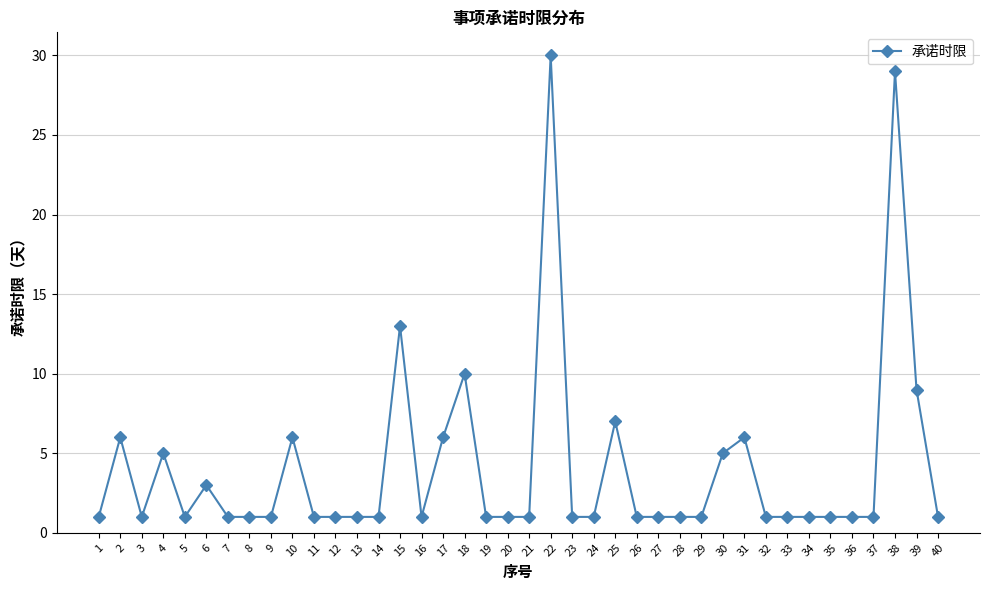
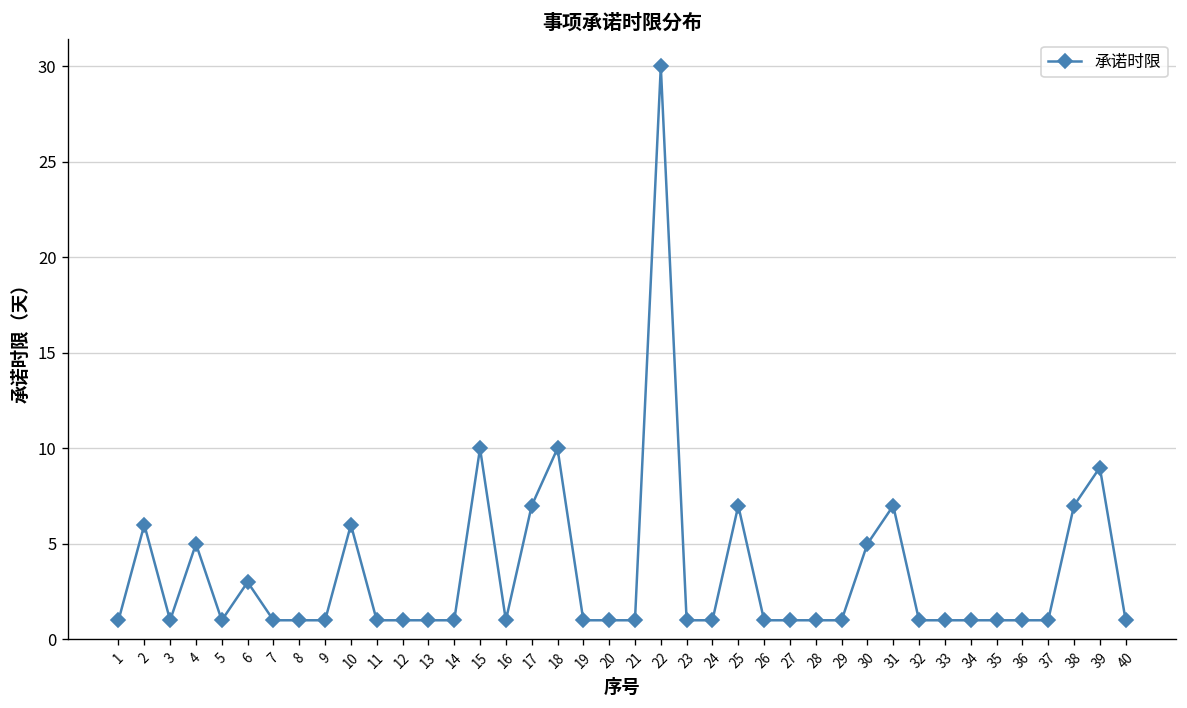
15: 13 -> 10
17: 6 -> 7
31: 6 -> 7
38: 29 -> 7
